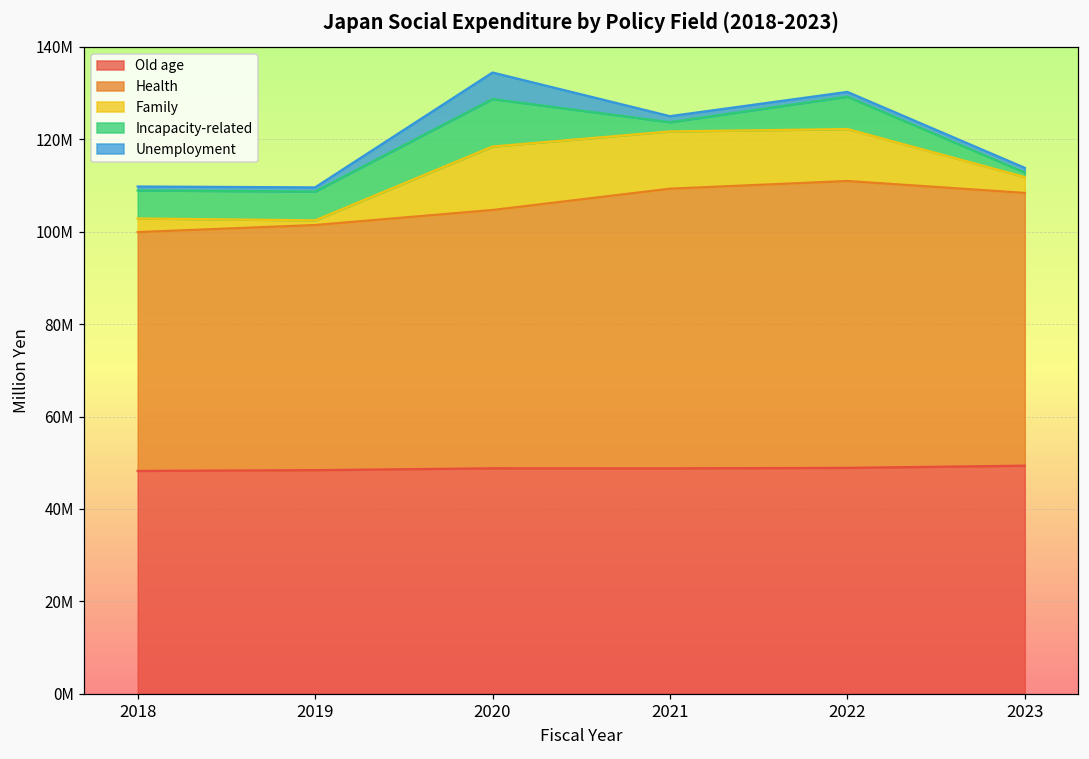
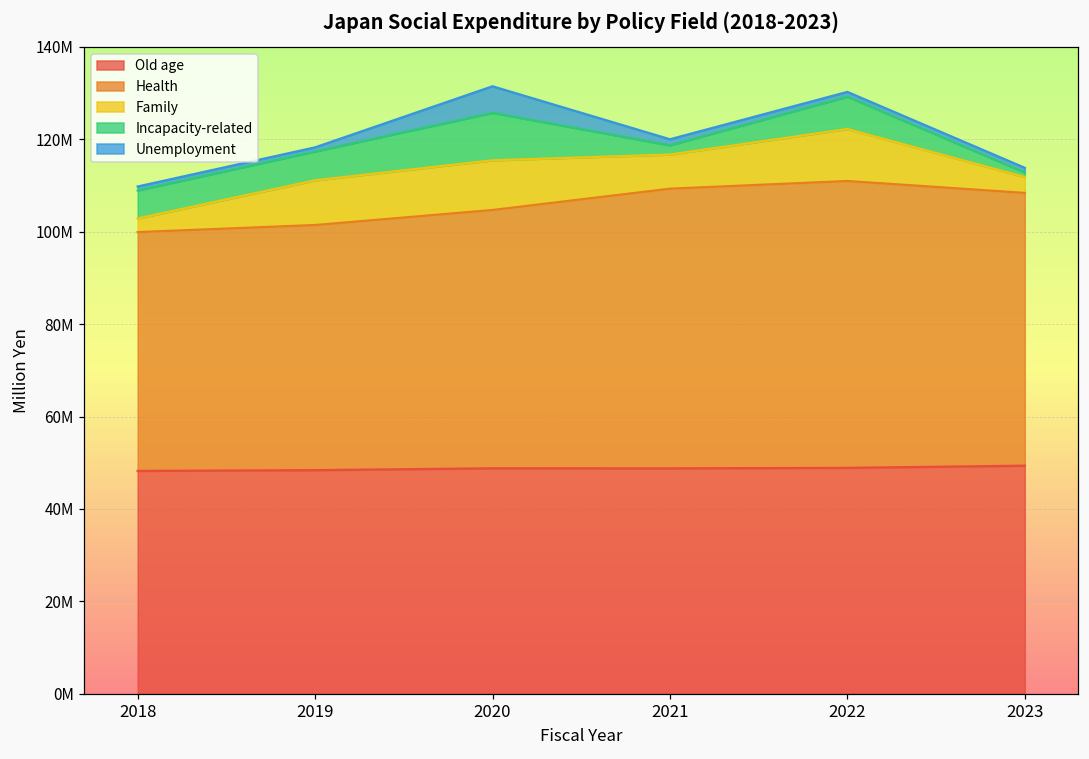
Family, 2019: 1000000 -> 10000000
Family, 2020: 14000000 -> 11000000
Family, 2021: 12000000 -> 7000000
